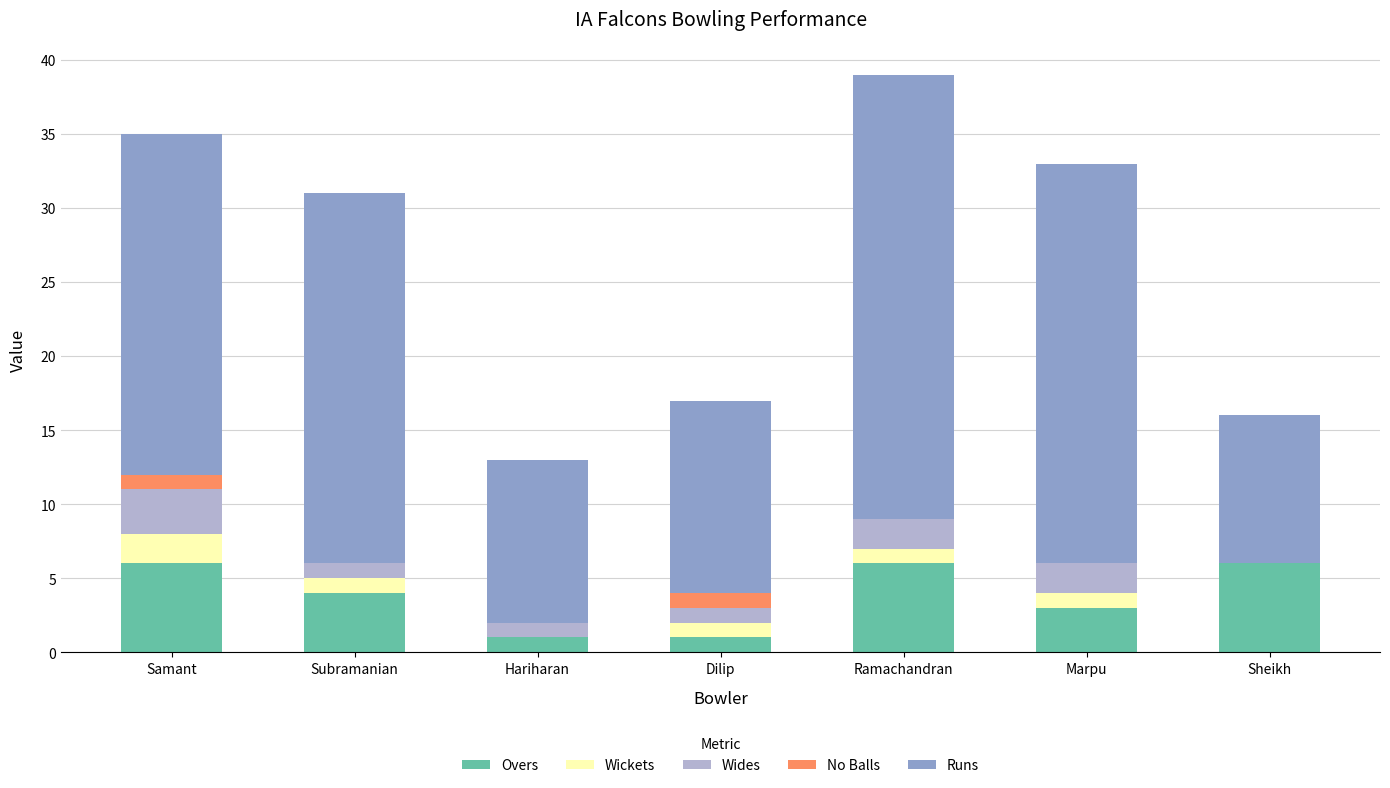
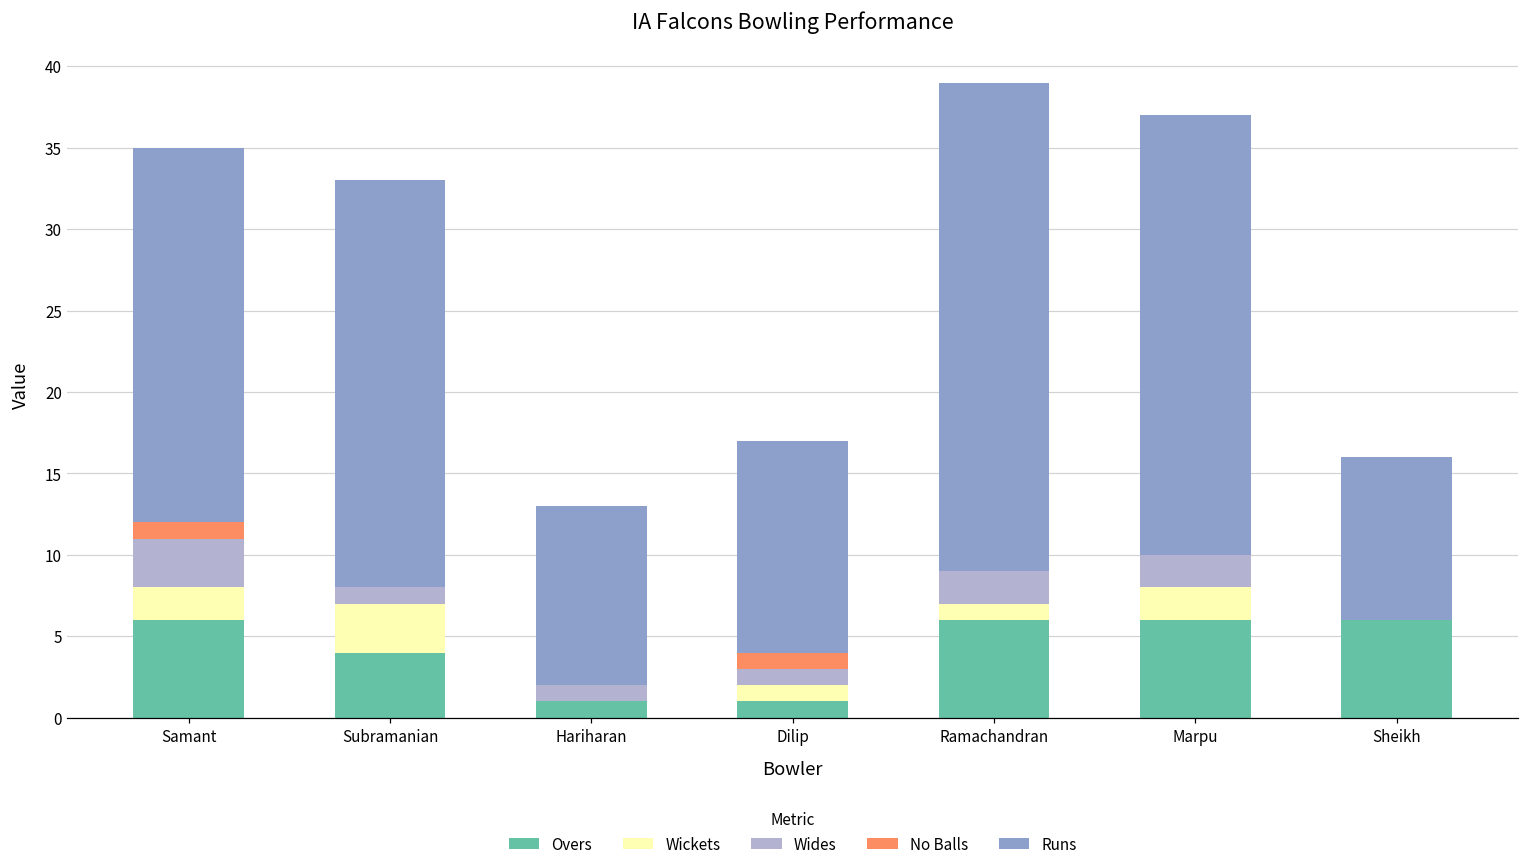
Wickets, Subramanian: 1 -> 3
Overs, Marpu: 3 -> 6
Wickets, Marpu: 1 -> 2
